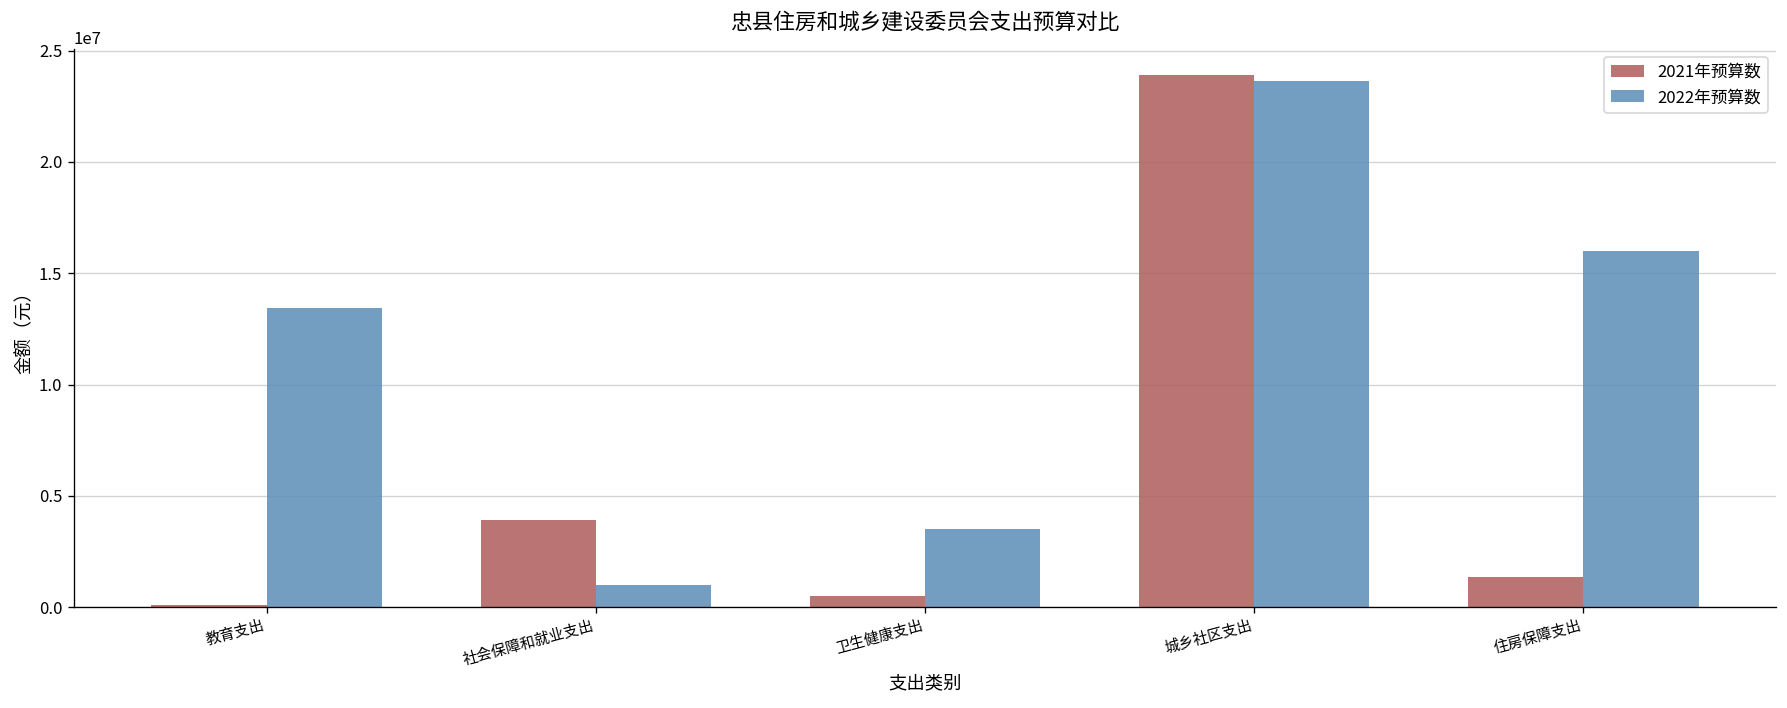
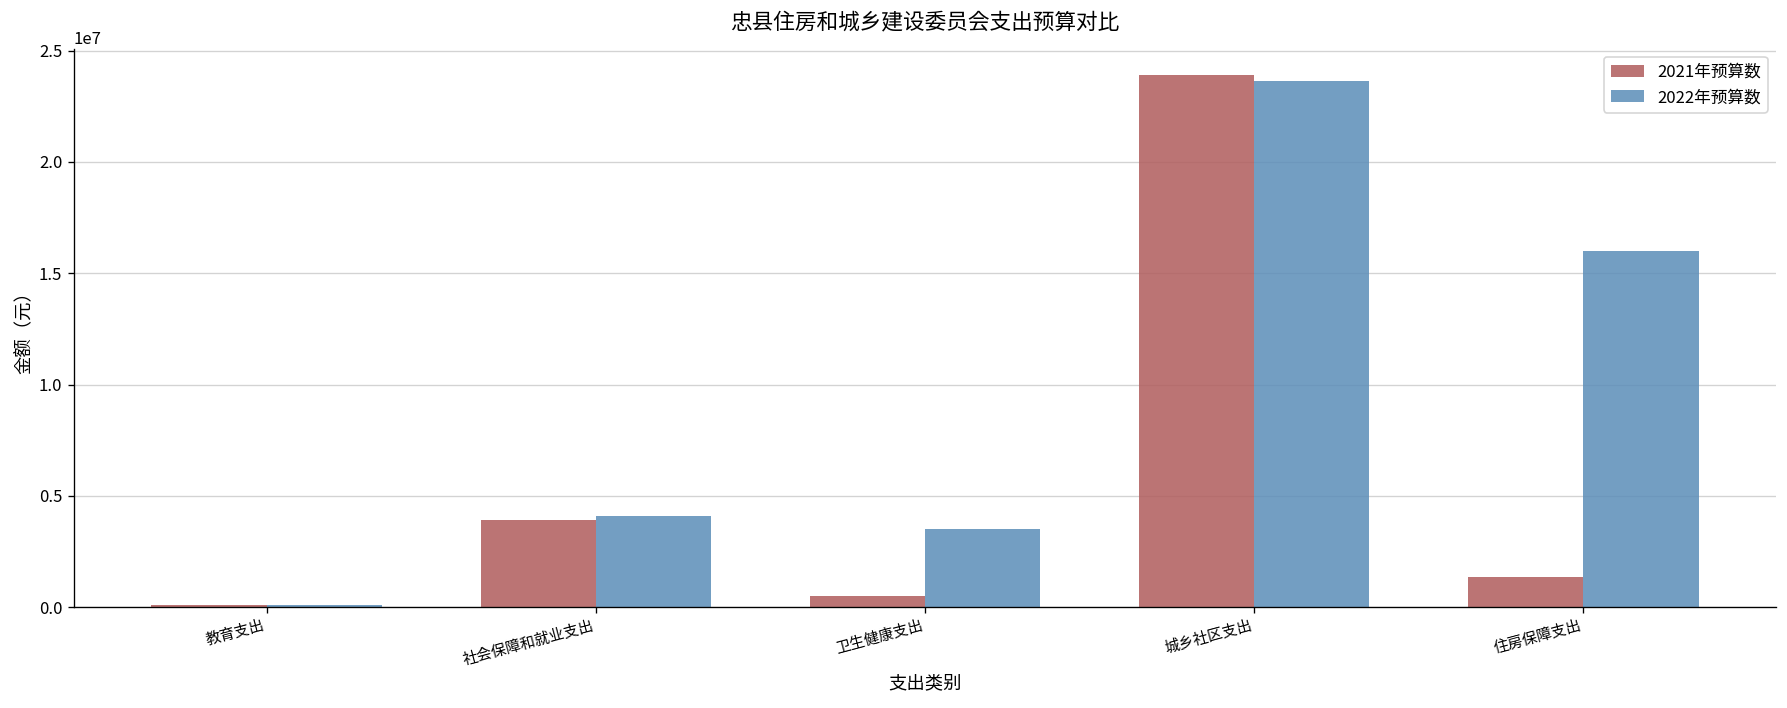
2022年预算数, 教育支出: 13400000 -> 100000
2022年预算数, 社会保障和就业支出: 1000000 -> 4100000
